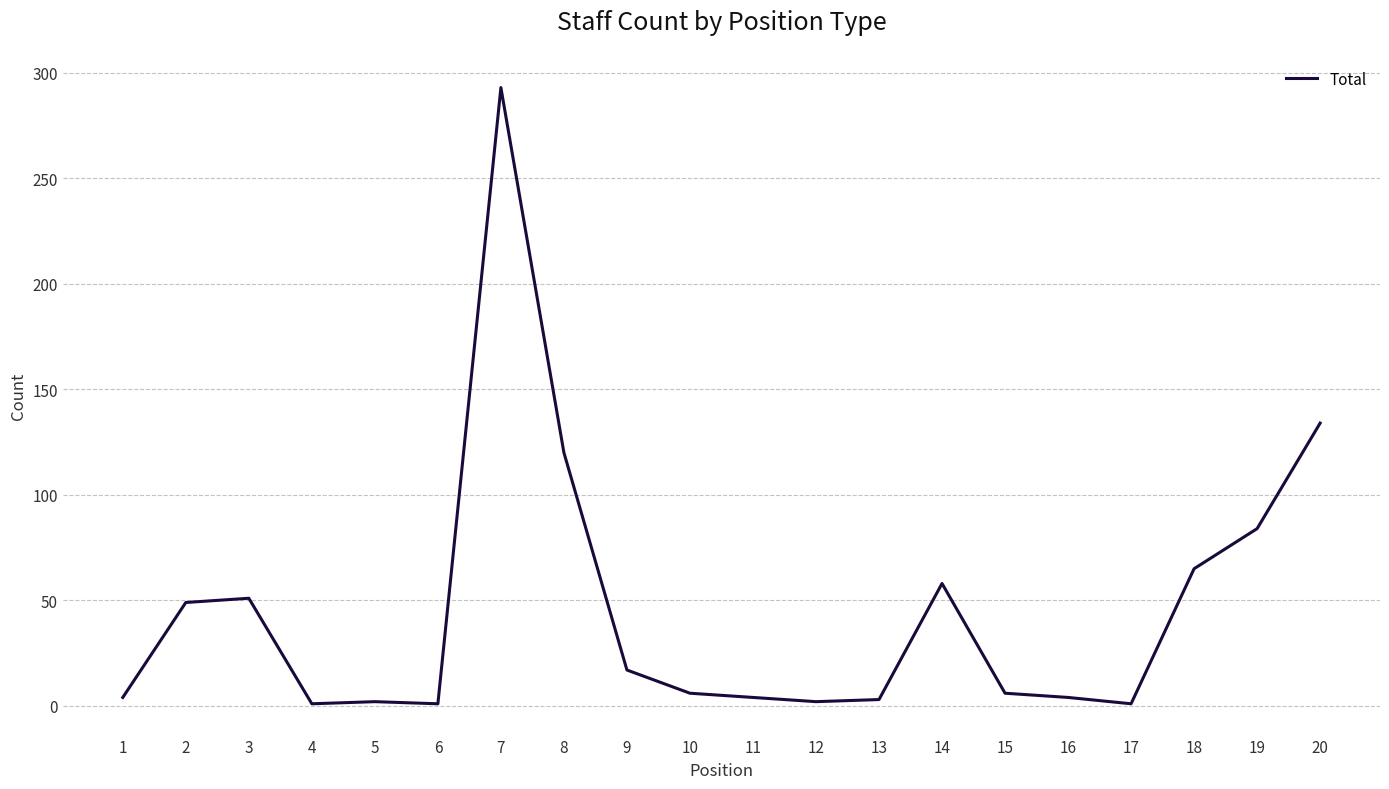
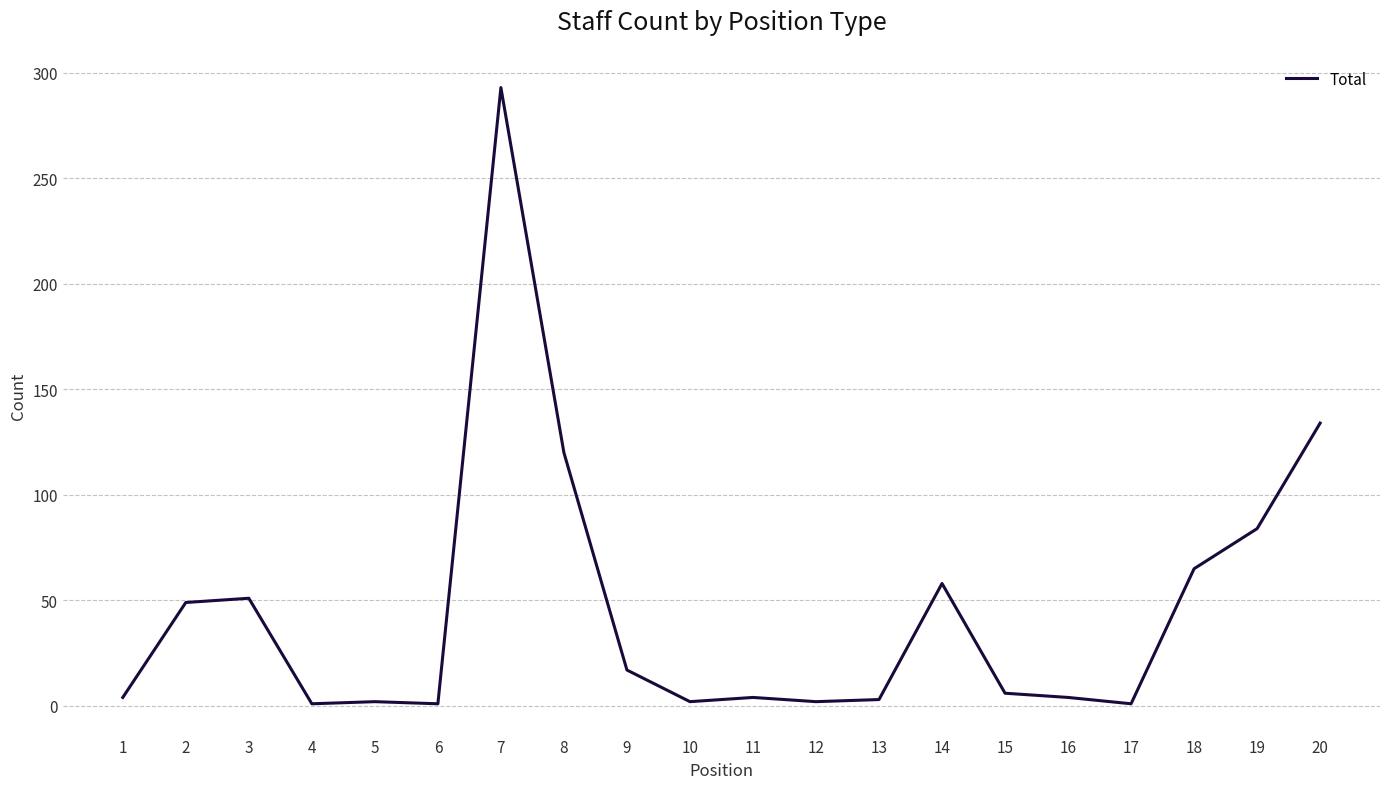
10: 6 -> 2
